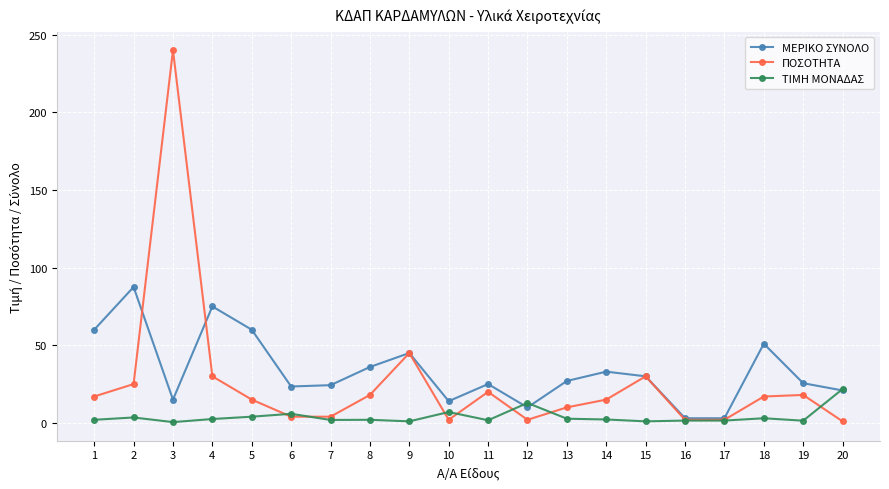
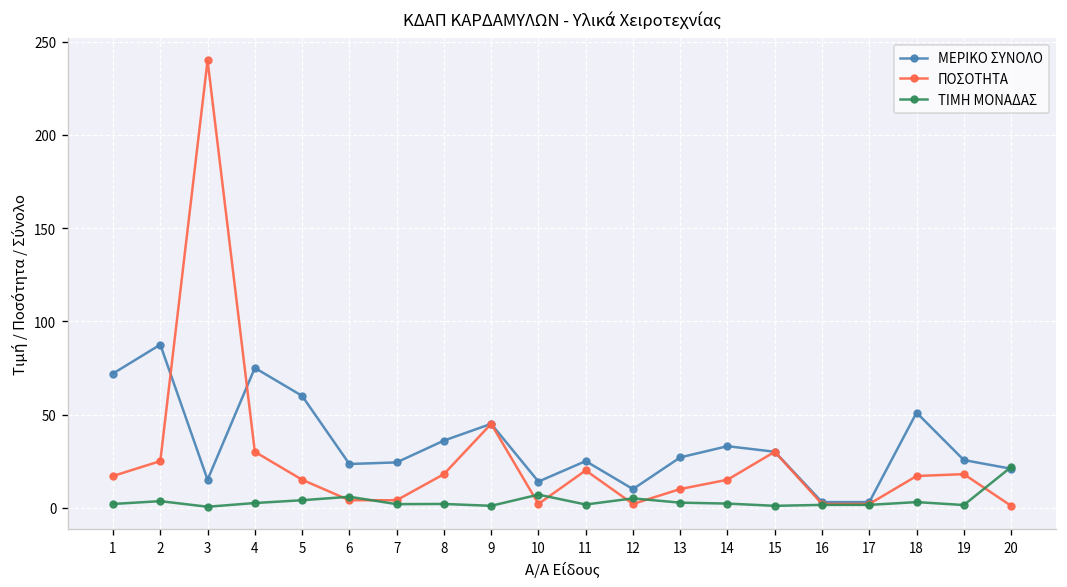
ΜΕΡΙΚΟ ΣΥΝΟΛΟ, 1: 60 -> 72
ΤΙΜΗ ΜΟΝΑΔΑΣ, 12: 13 -> 5
